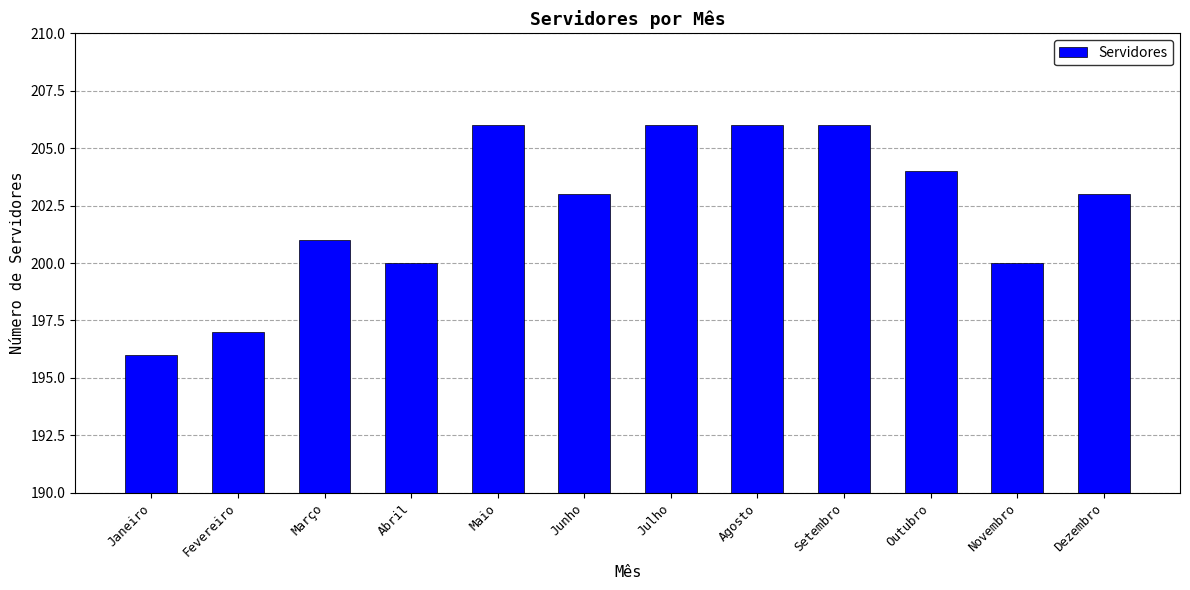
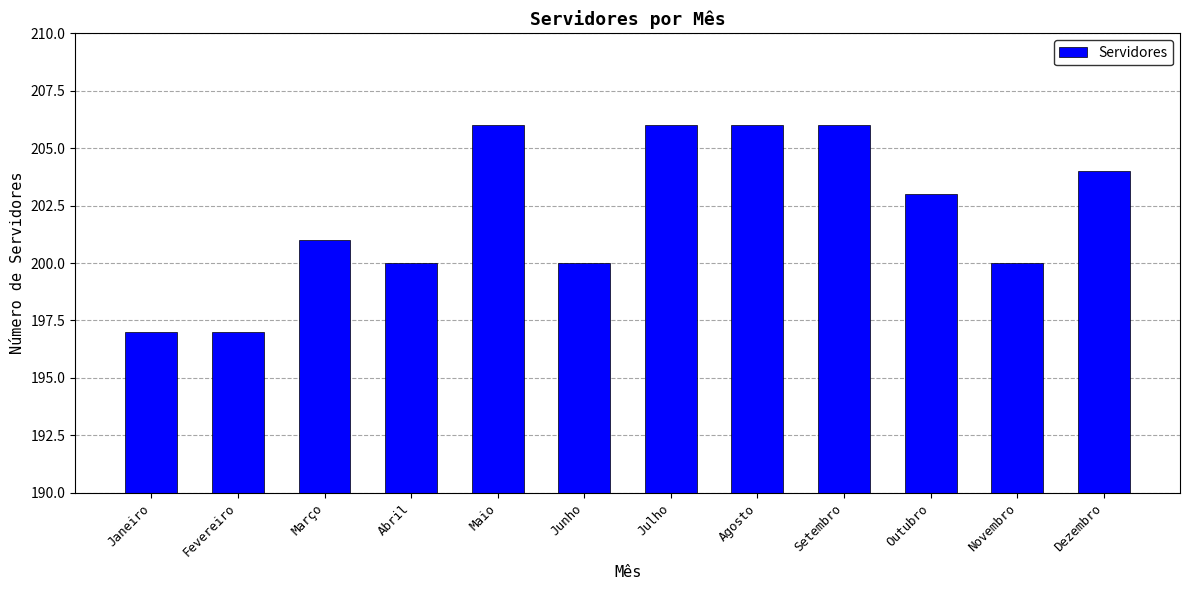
Janeiro: 196 -> 197
Junho: 203 -> 200
Outubro: 204 -> 203
Dezembro: 203 -> 204
